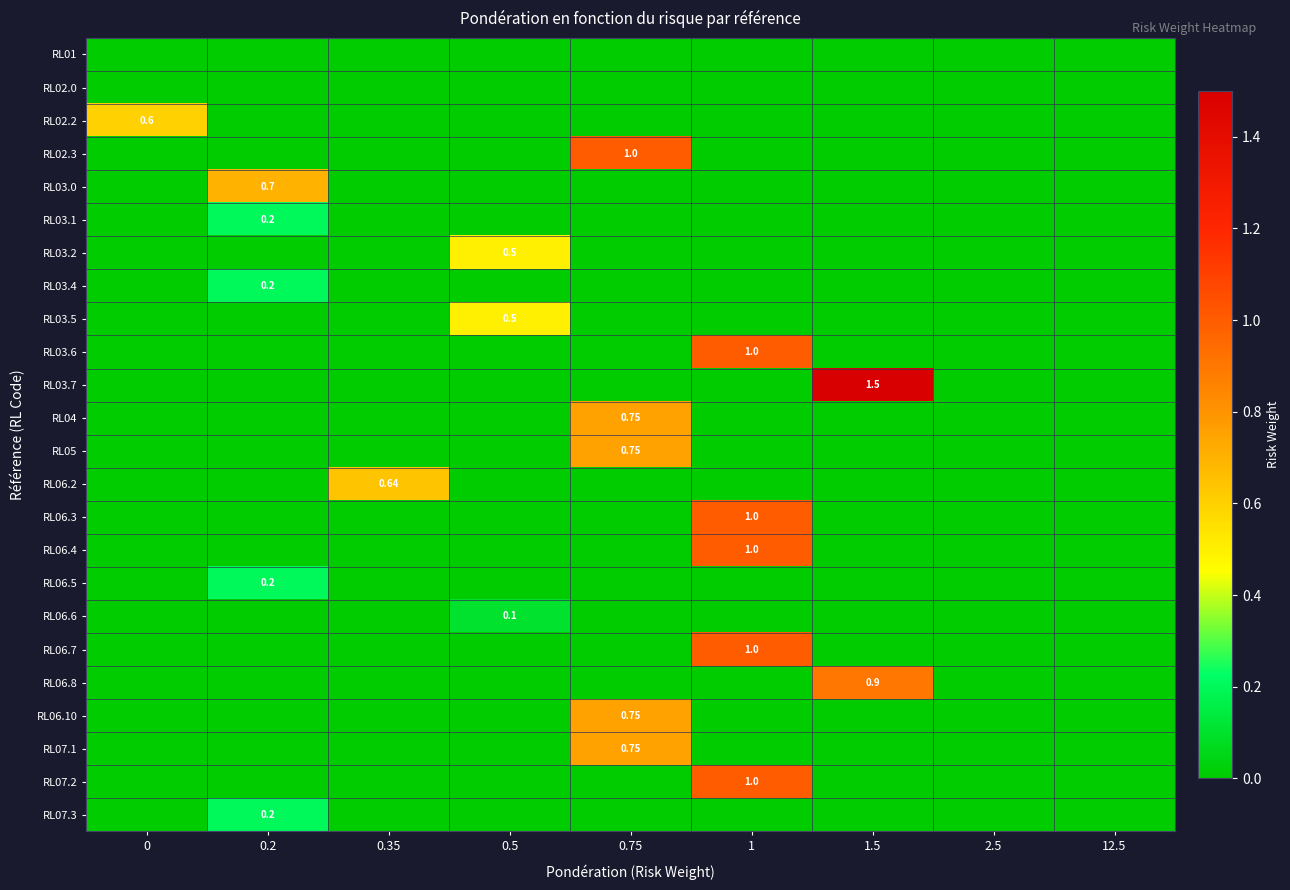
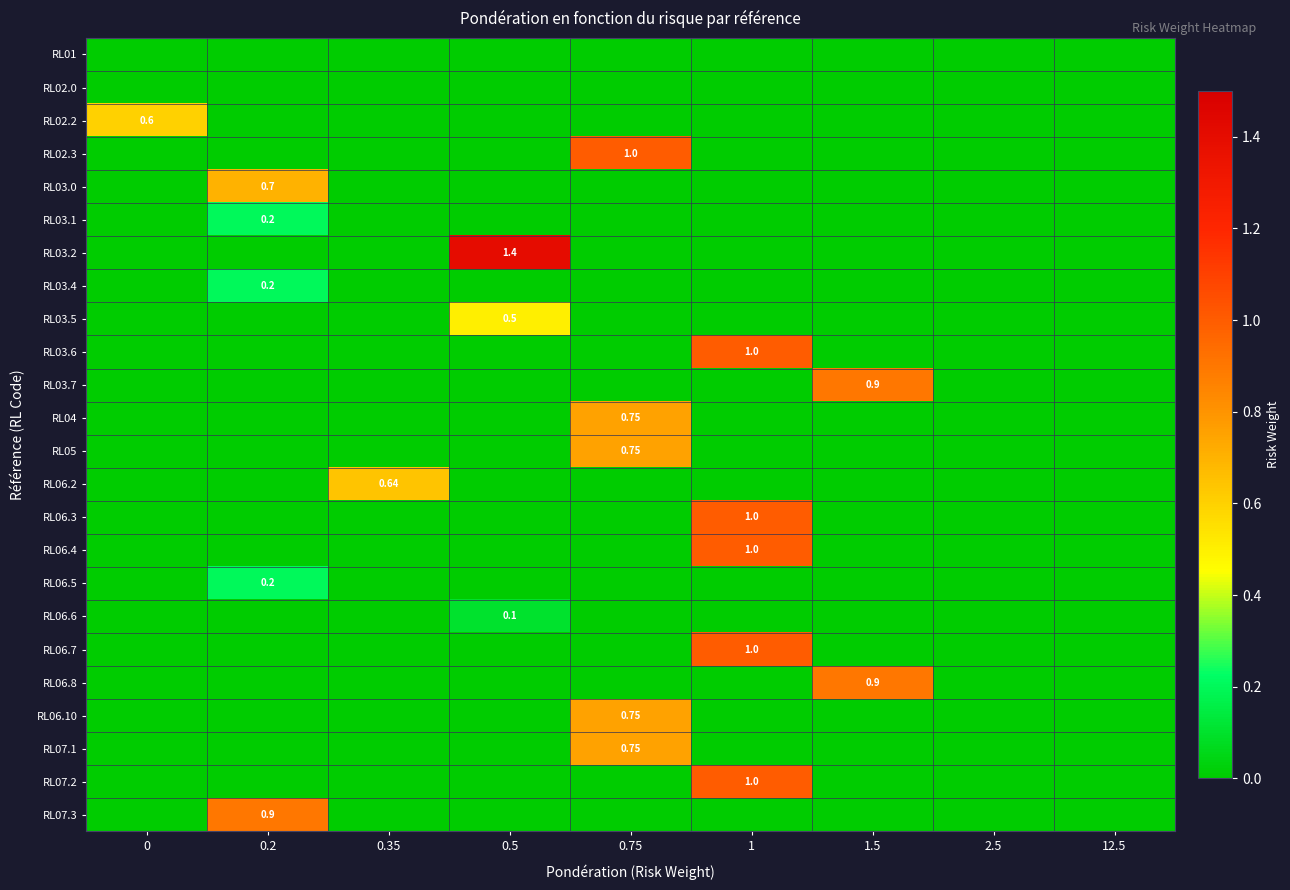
RL03.2, 0.5: 0.5 -> 1.4
RL03.7, 1.5: 1.5 -> 0.9
RL07.3, 0.2: 0.2 -> 0.9
